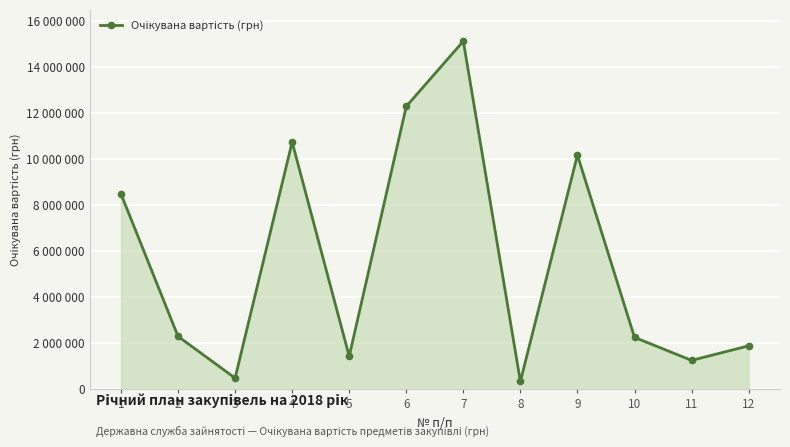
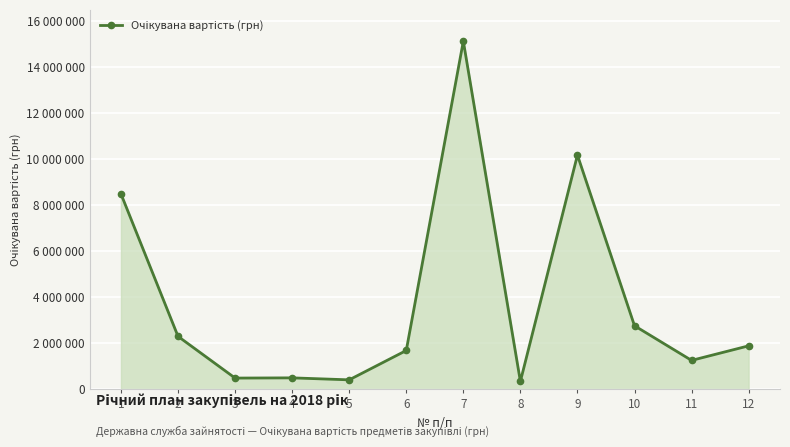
4: 10800000 -> 500000
5: 1400000 -> 400000
6: 12300000 -> 1700000
10: 2300000 -> 2800000
